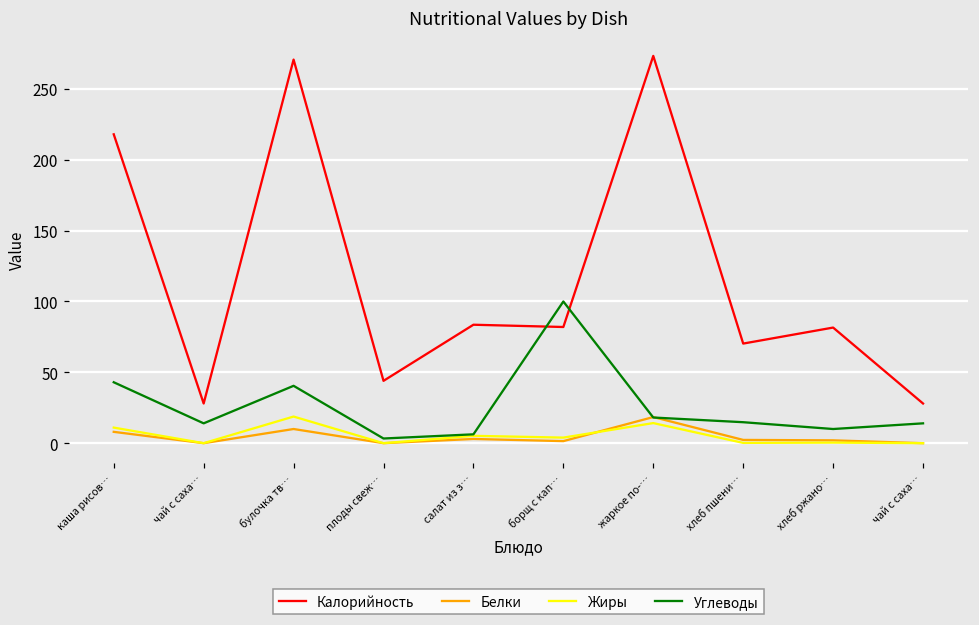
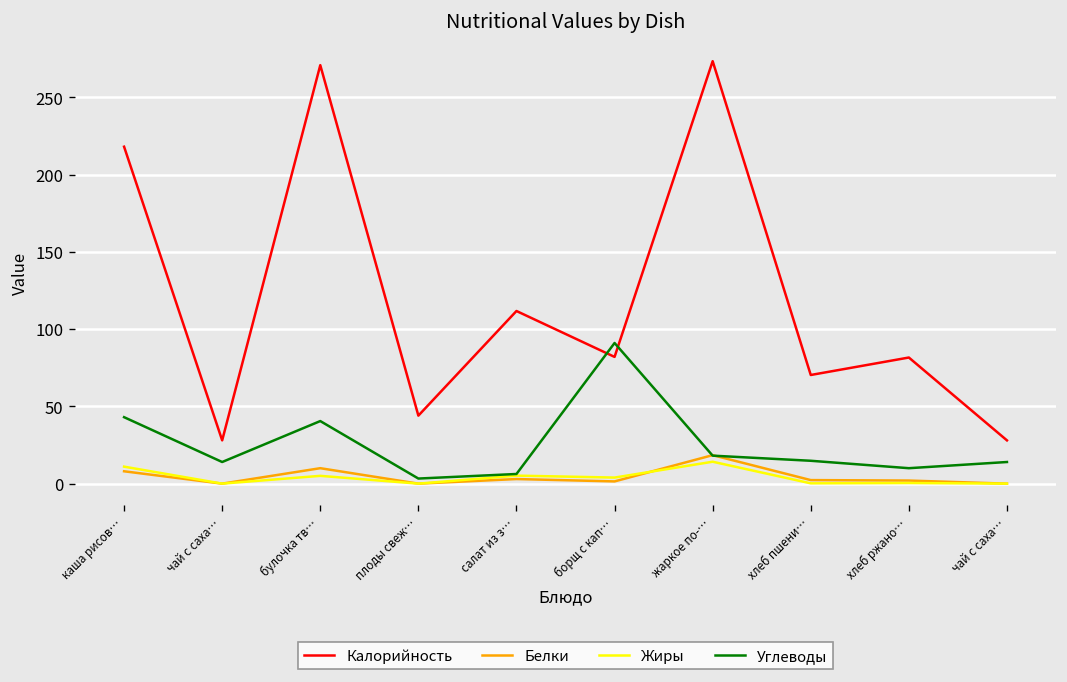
Жиры, булочка тв…: 19 -> 5
Калорийность, салат из з…: 84 -> 112
Углеводы, борщ с кап…: 100 -> 91
